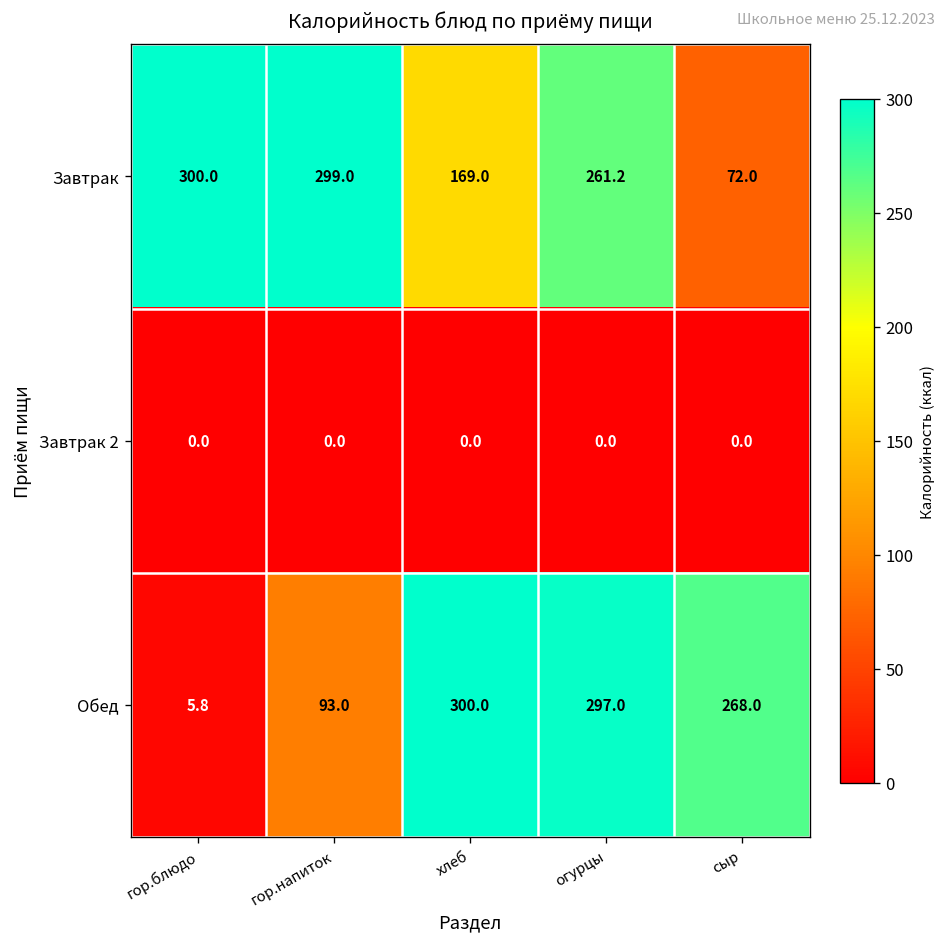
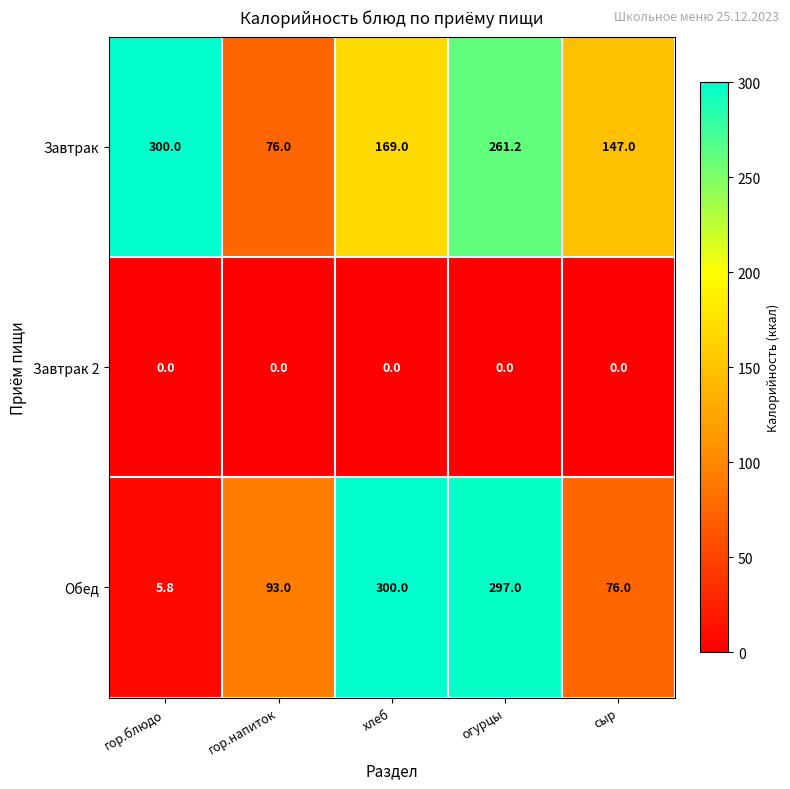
Завтрак, гор.напиток: 299.0 -> 76.0
Завтрак, сыр: 72.0 -> 147.0
Обед, сыр: 268.0 -> 76.0
